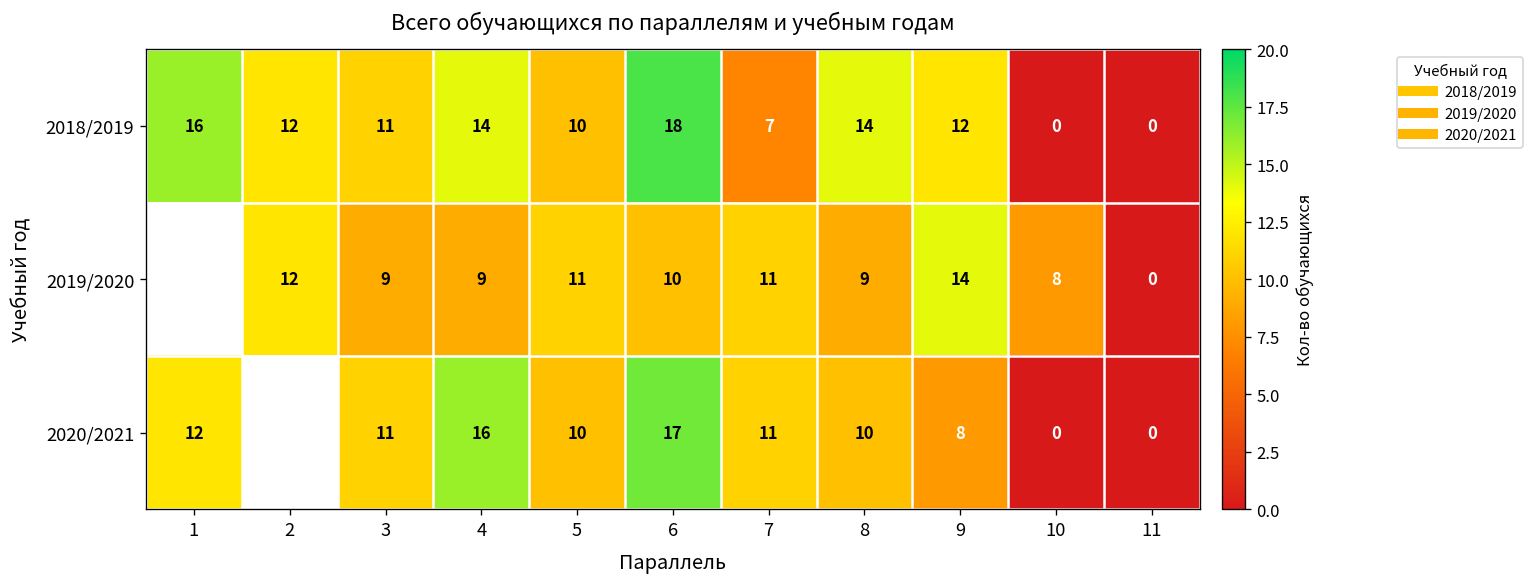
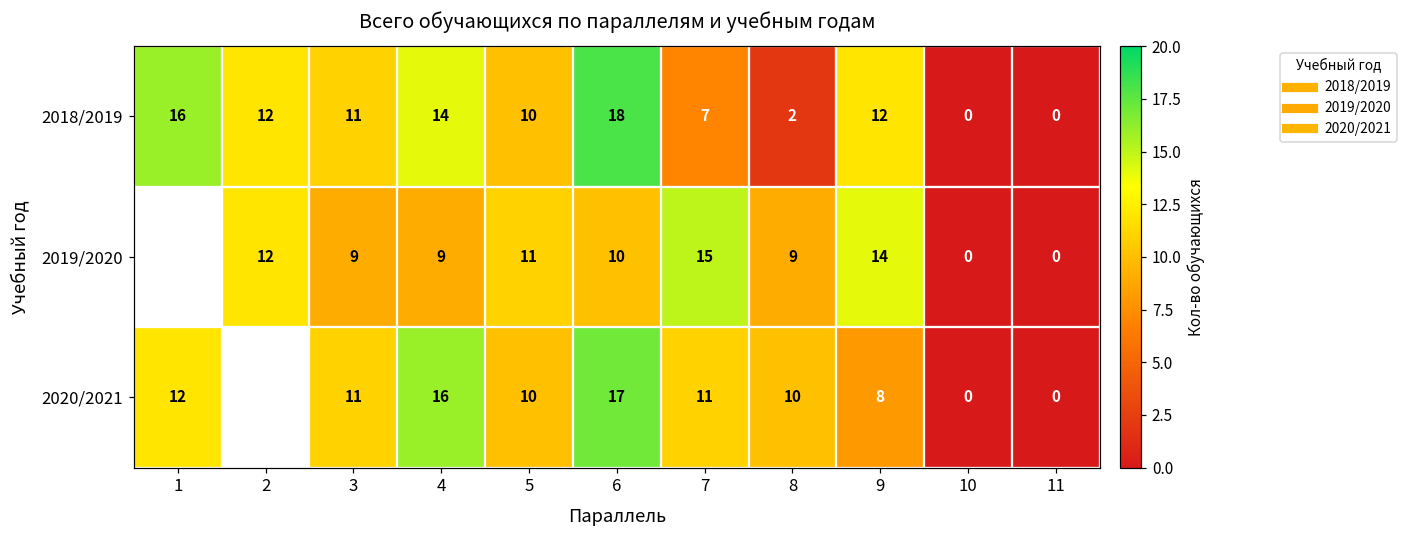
2018/2019, 8: 14 -> 2
2019/2020, 7: 11 -> 15
2019/2020, 10: 8 -> 0
